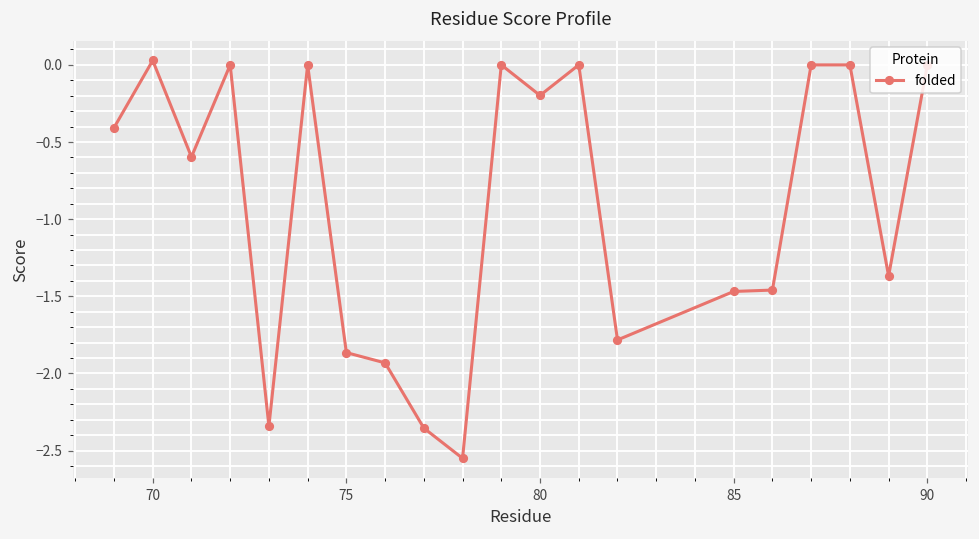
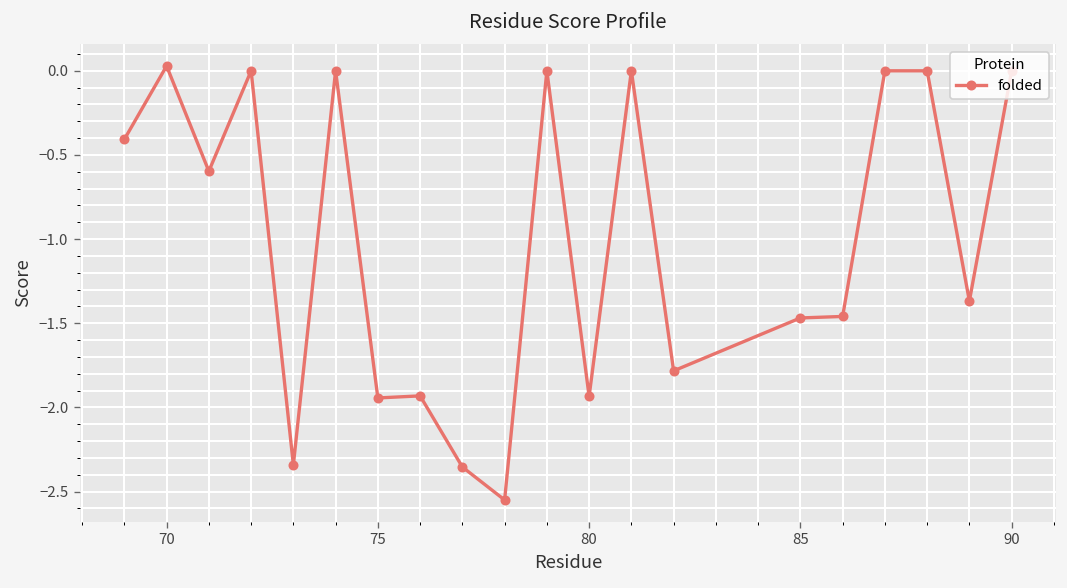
75: -1.87 -> -1.94
80: -0.20 -> -1.93
